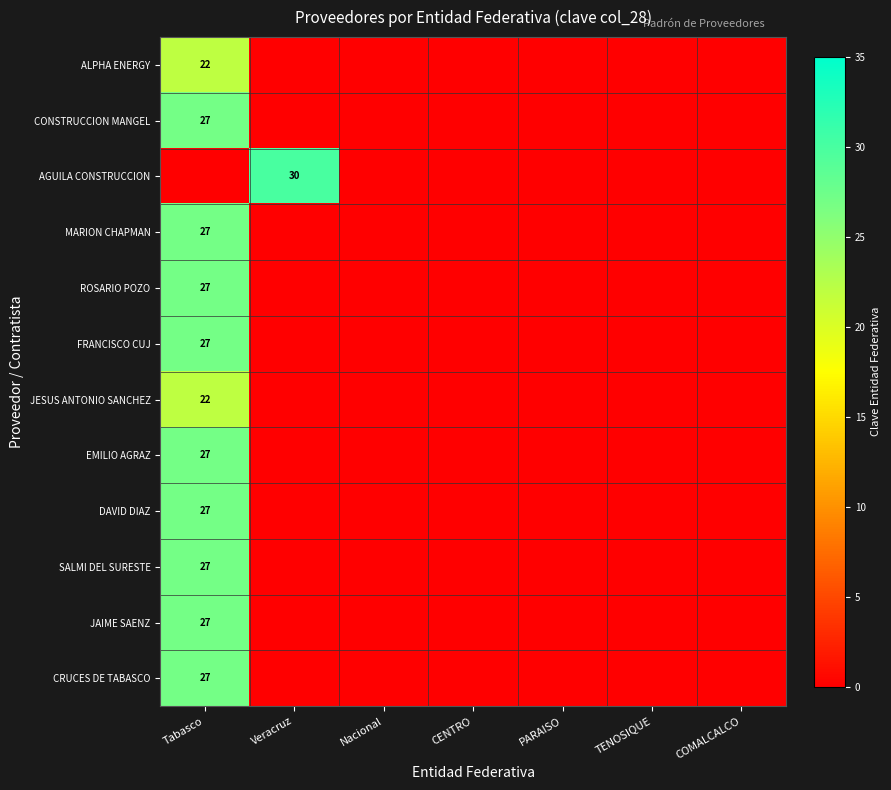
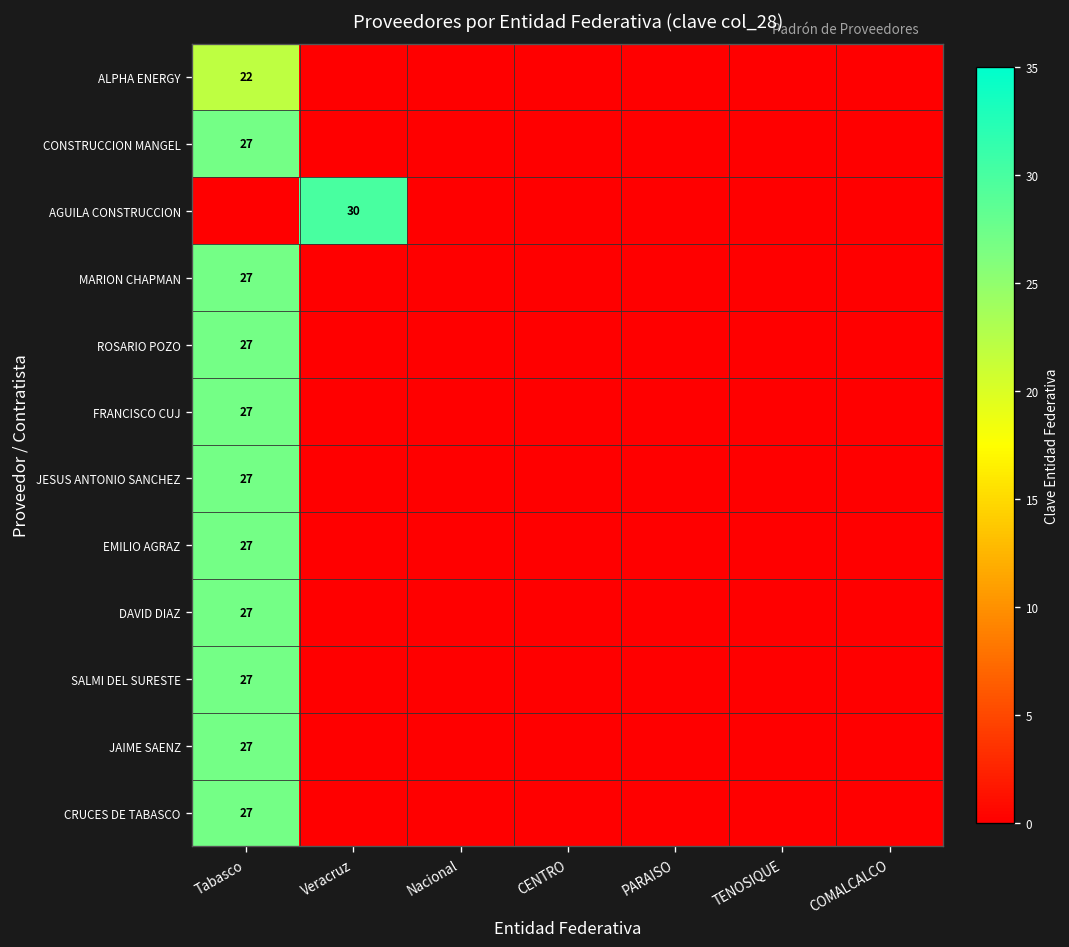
JESUS ANTONIO SANCHEZ, Tabasco: 22 -> 27
